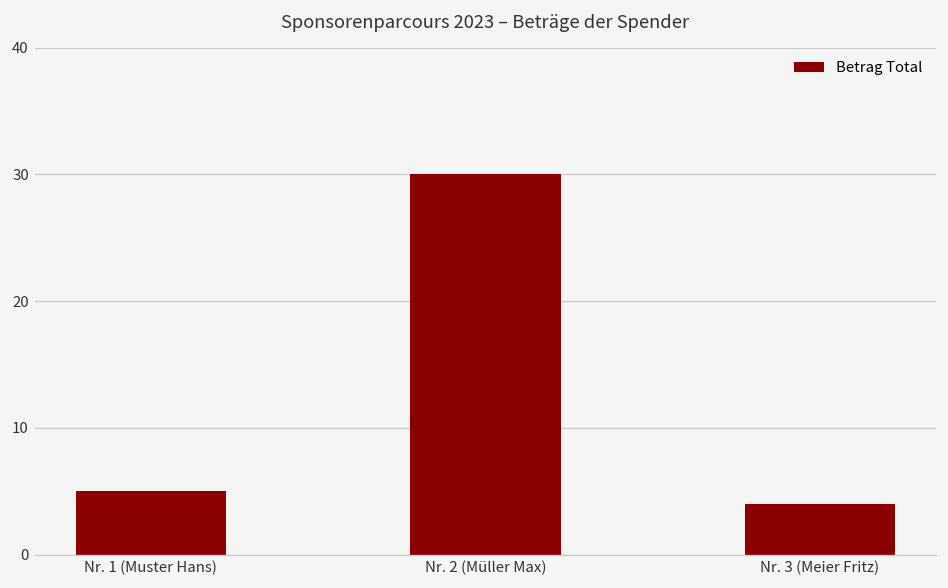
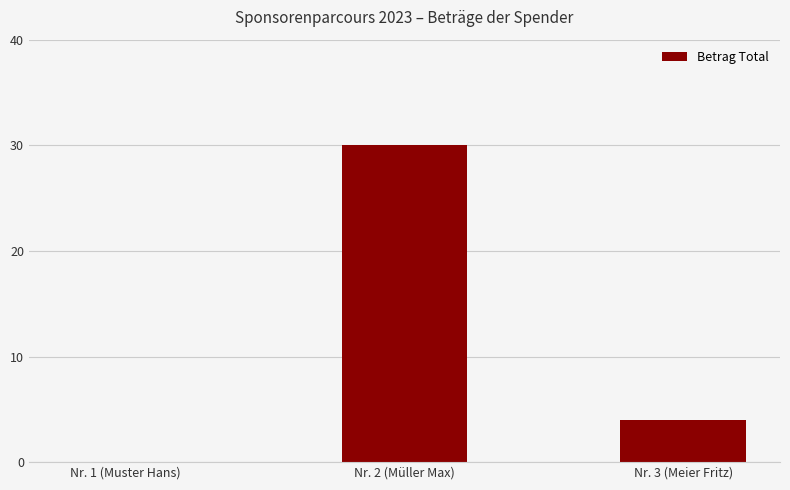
Nr. 1 (Muster Hans): 5 -> 0
